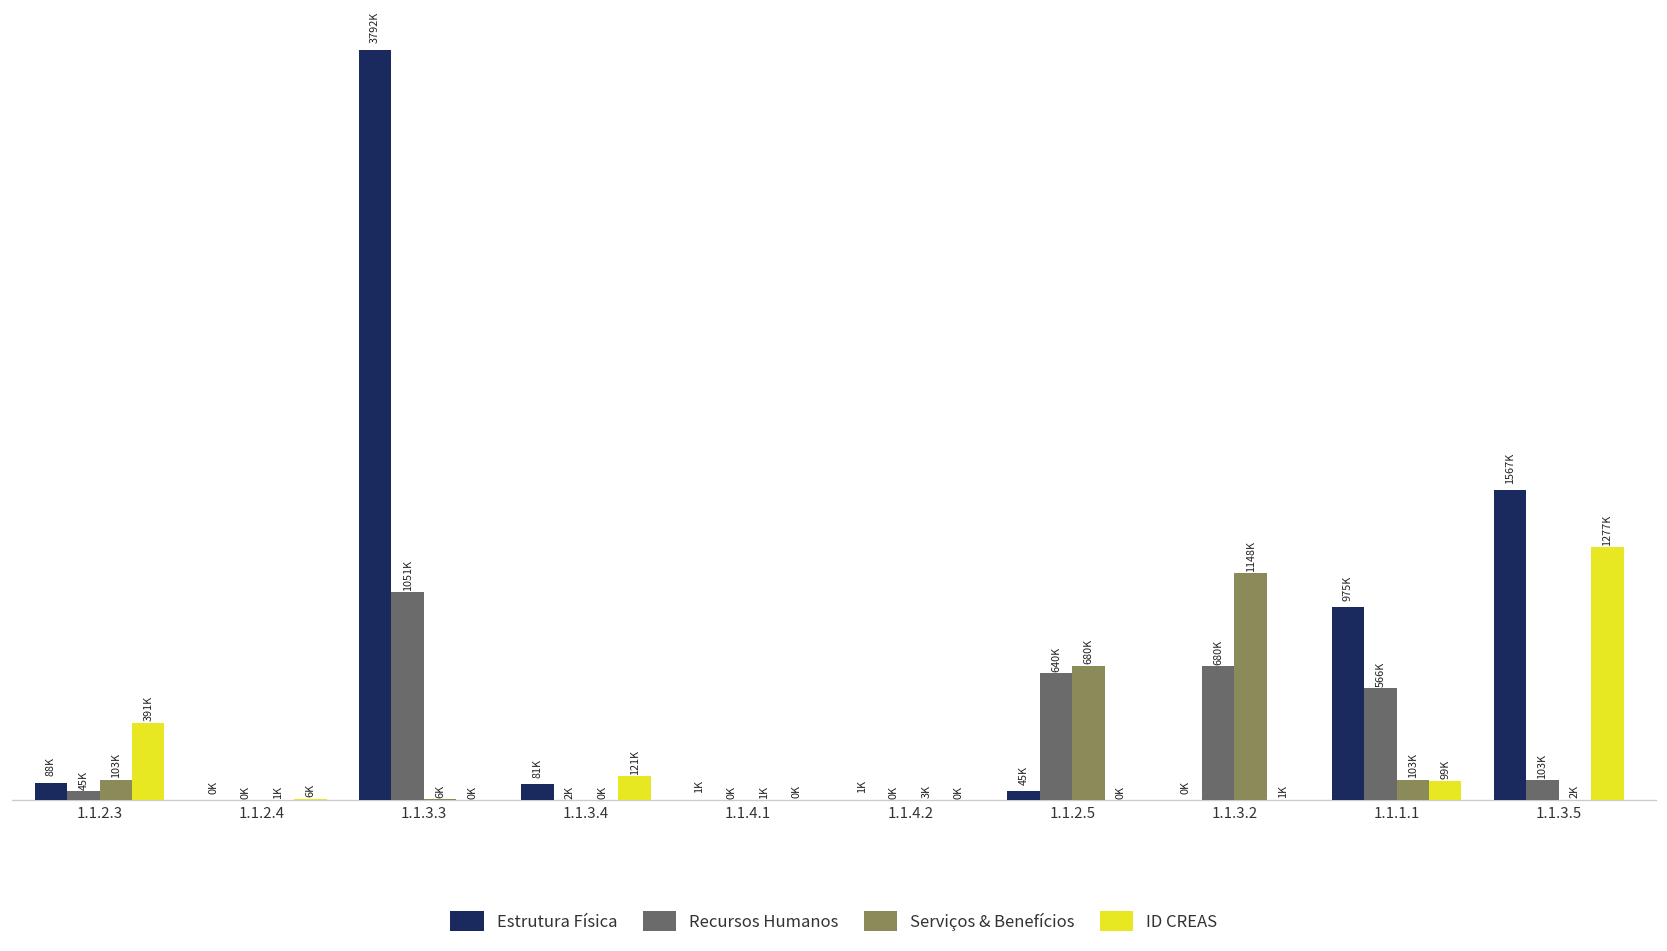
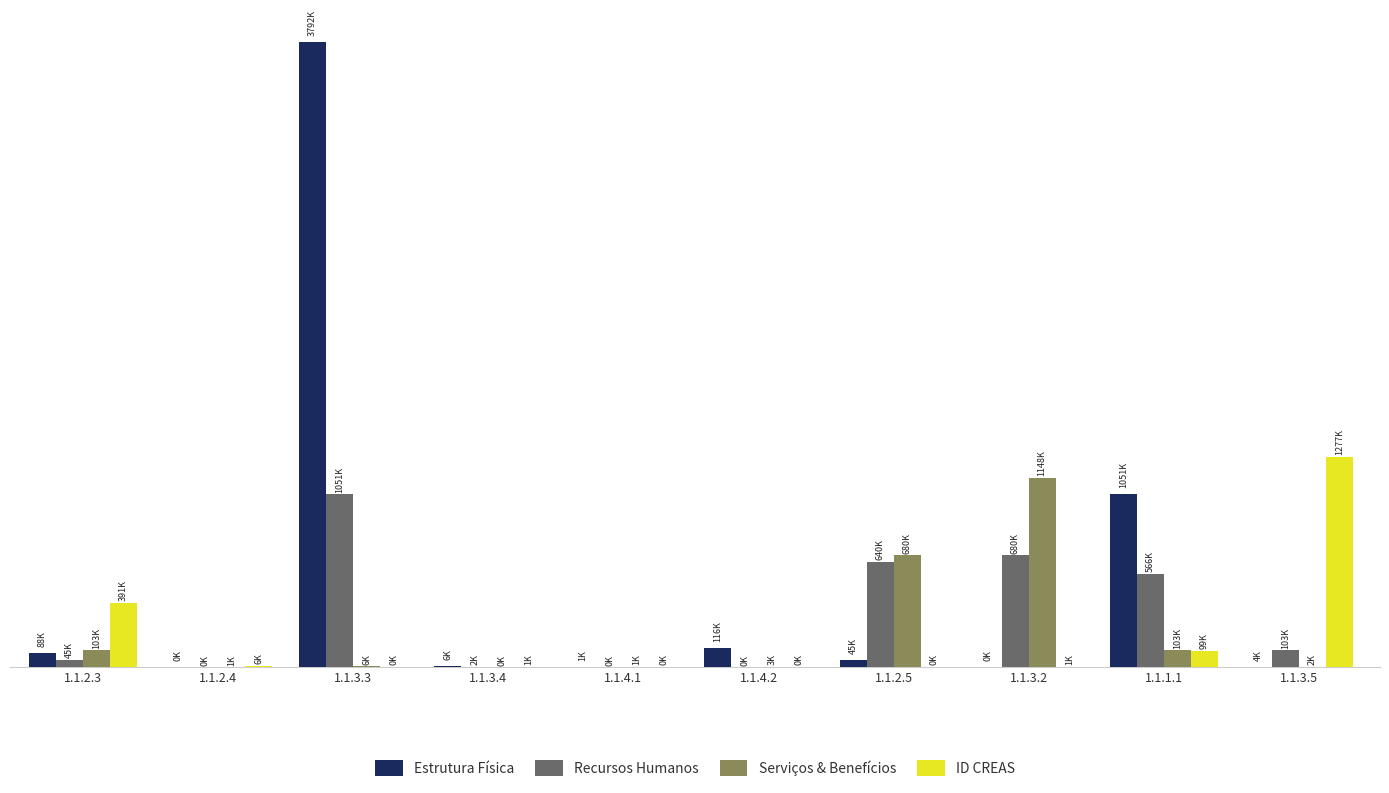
Estrutura Física, 1.1.3.4: 81K -> 6K
ID CREAS, 1.1.3.4: 121K -> 1K
Estrutura Física, 1.1.4.2: 1K -> 116K
Estrutura Física, 1.1.1.1: 975K -> 1051K
Estrutura Física, 1.1.3.5: 1567K -> 4K
